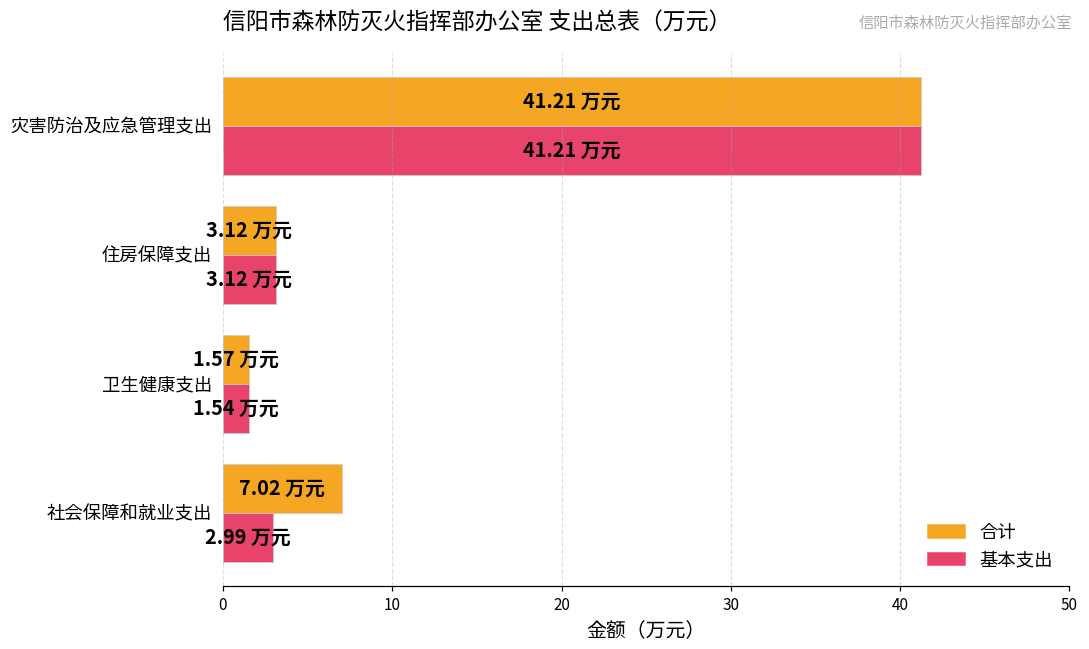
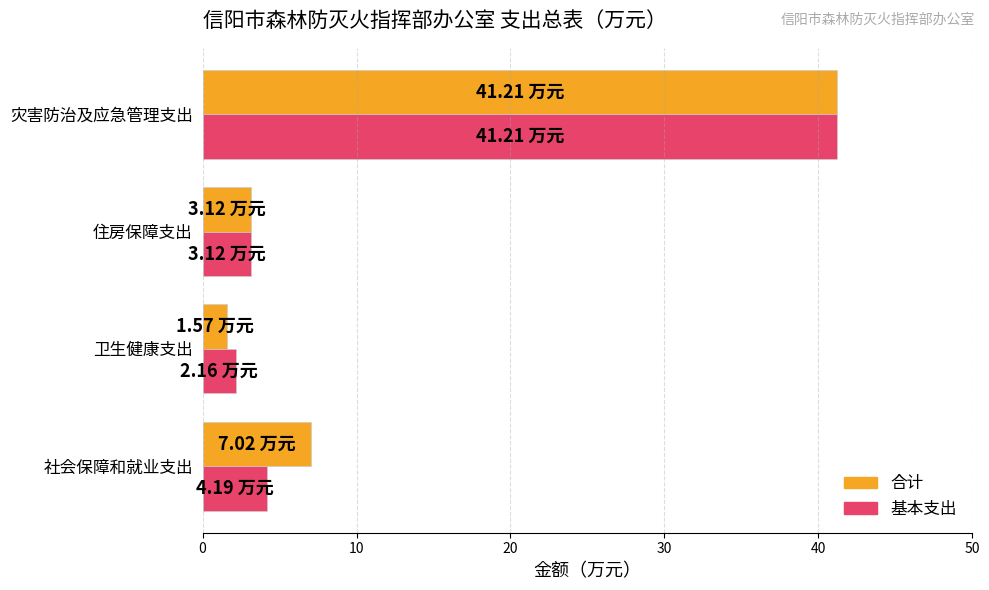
基本支出, 卫生健康支出: 1.54 -> 2.16
基本支出, 社会保障和就业支出: 2.99 -> 4.19
